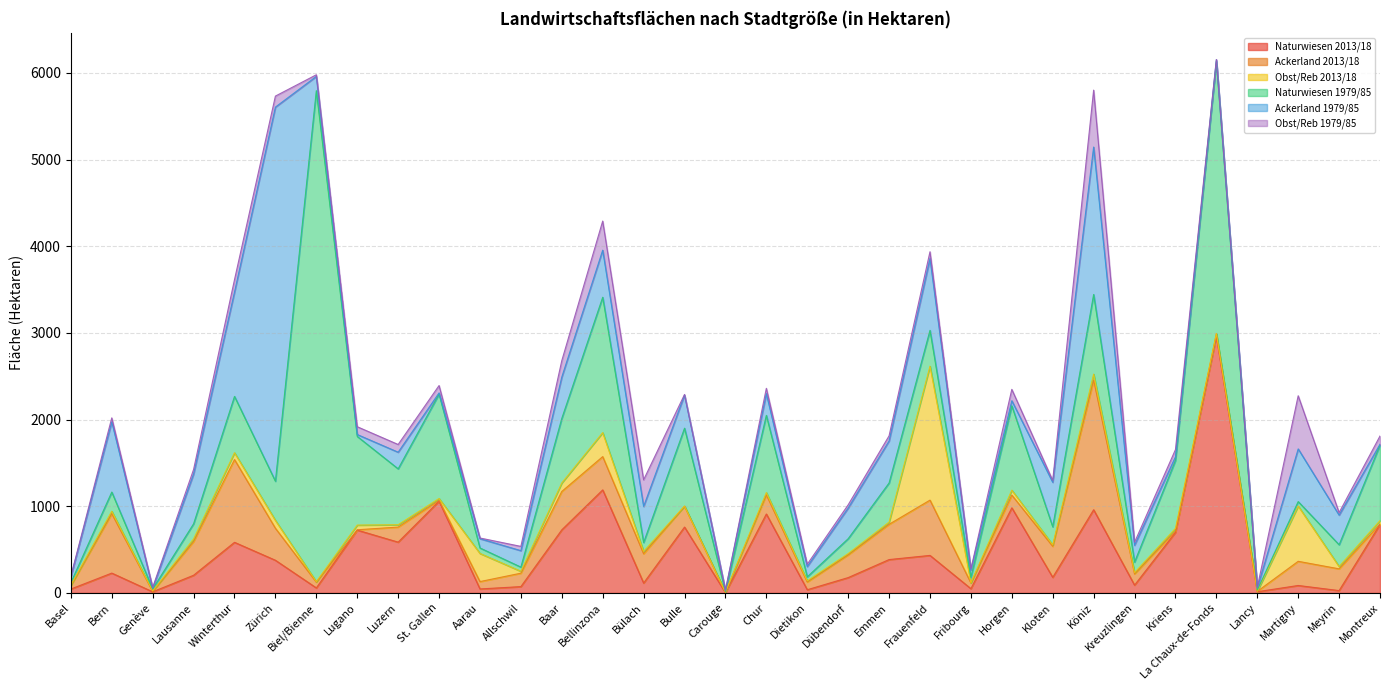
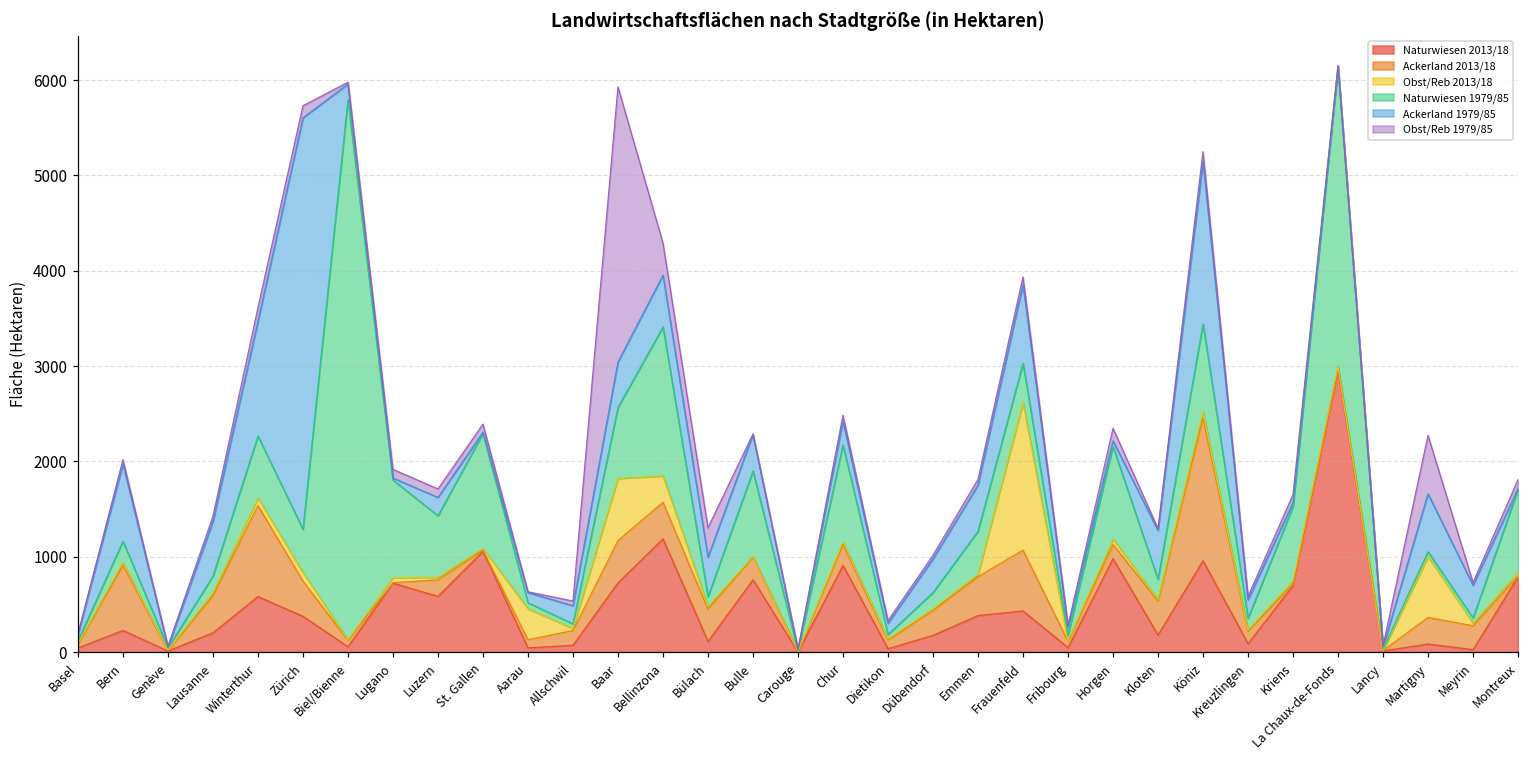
Obst/Reb 2013/18, Baar: 100 -> 700
Obst/Reb 1979/85, Baar: 200 -> 2900
Naturwiesen 1979/85, Chur: 900 -> 1000
Obst/Reb 1979/85, Köniz: 700 -> 100
Naturwiesen 1979/85, Meyrin: 300 -> 100
